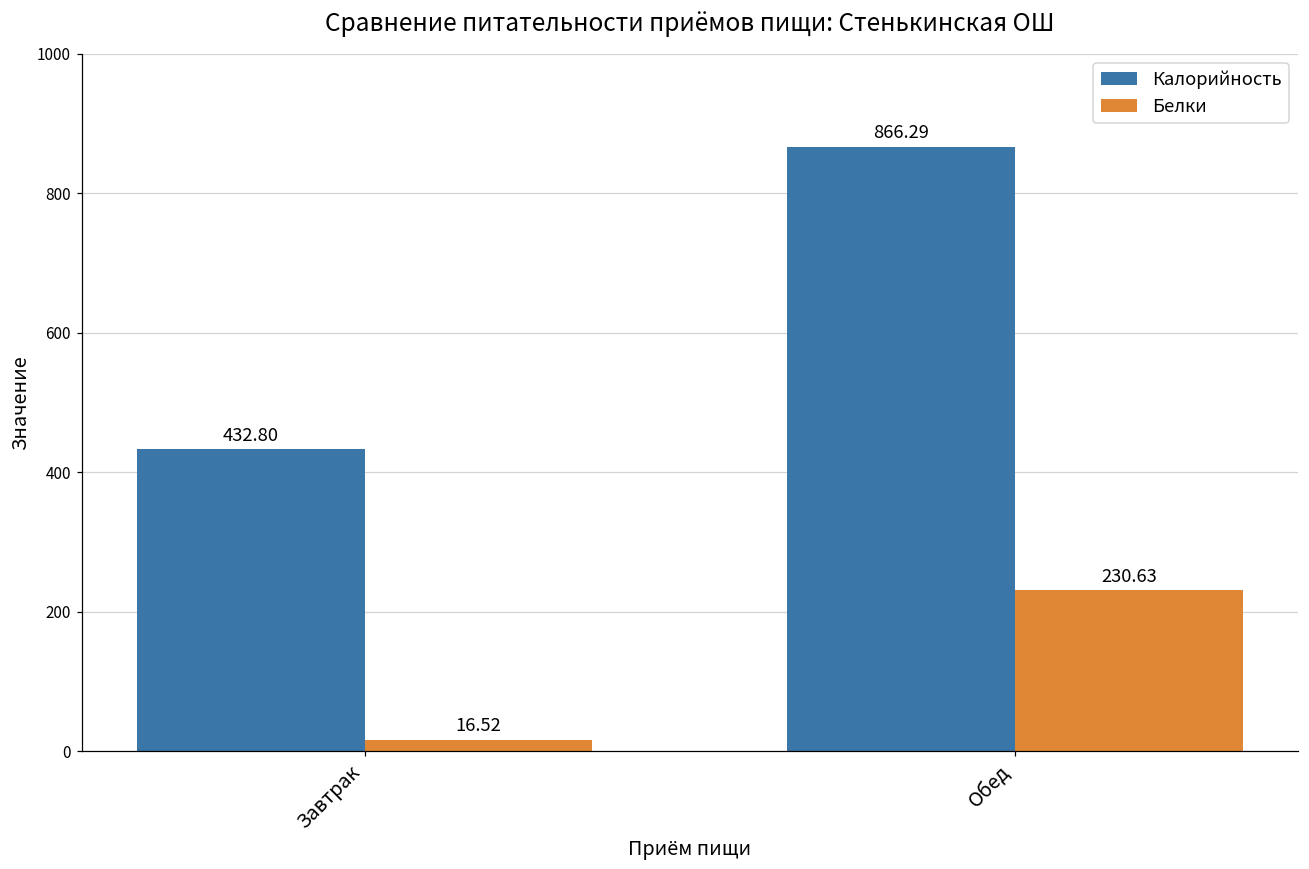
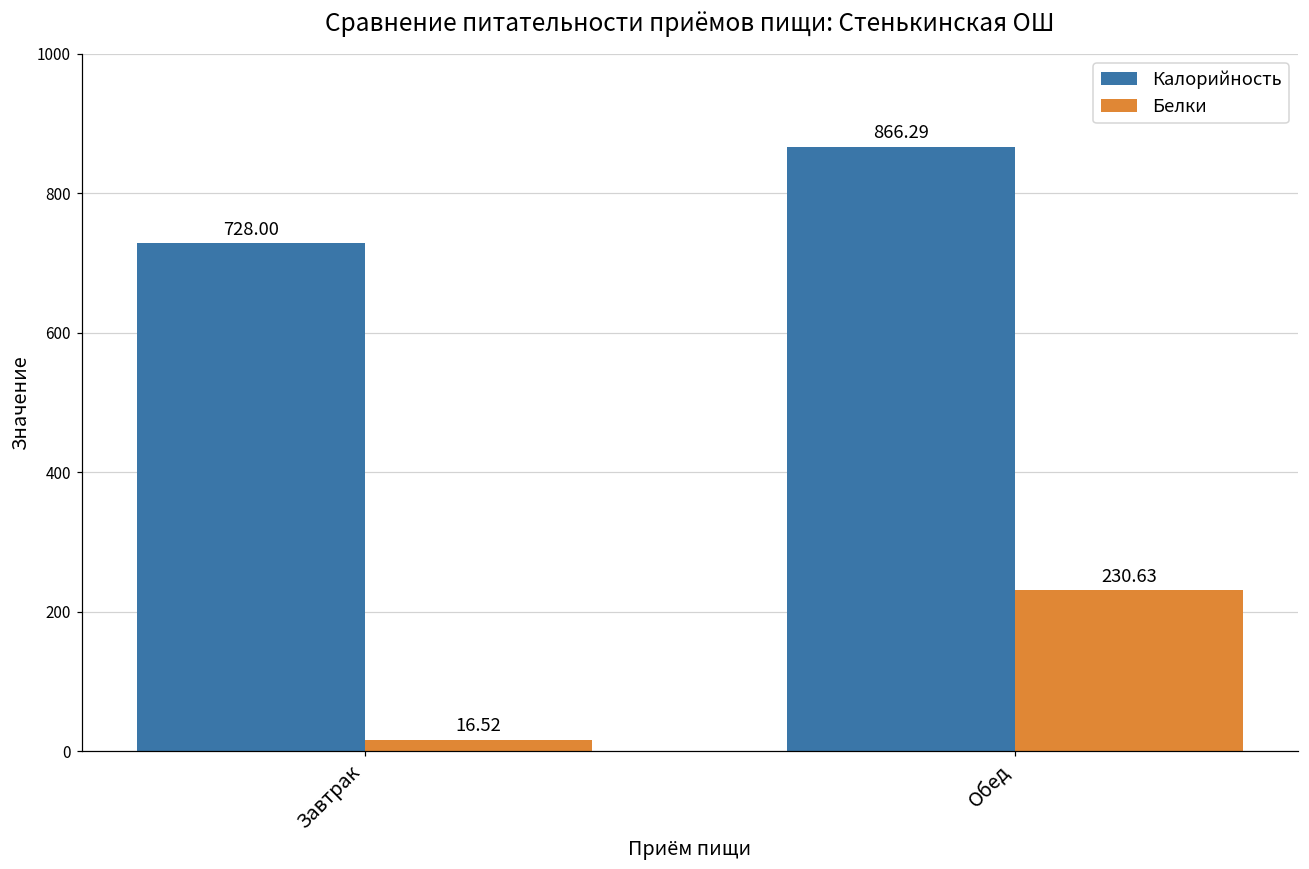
Калорийность, Завтрак: 432.80 -> 728.00
